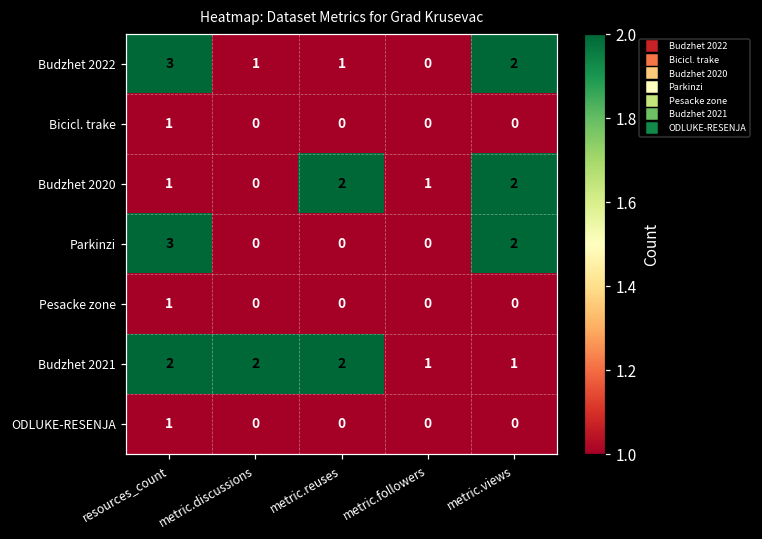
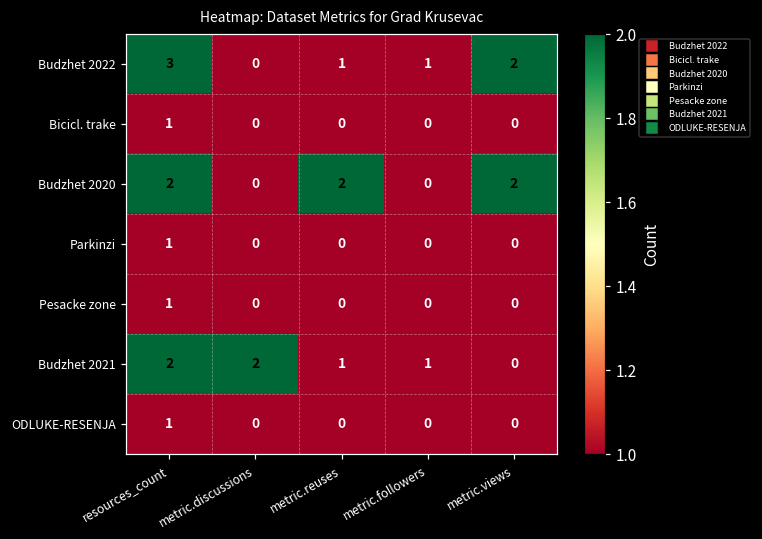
Budzhet 2022, metric.discussions: 1 -> 0
Budzhet 2022, metric.followers: 0 -> 1
Budzhet 2020, resources_count: 1 -> 2
Budzhet 2020, metric.followers: 1 -> 0
Parkinzi, resources_count: 3 -> 1
Parkinzi, metric.views: 2 -> 0
Budzhet 2021, metric.reuses: 2 -> 1
Budzhet 2021, metric.views: 1 -> 0
